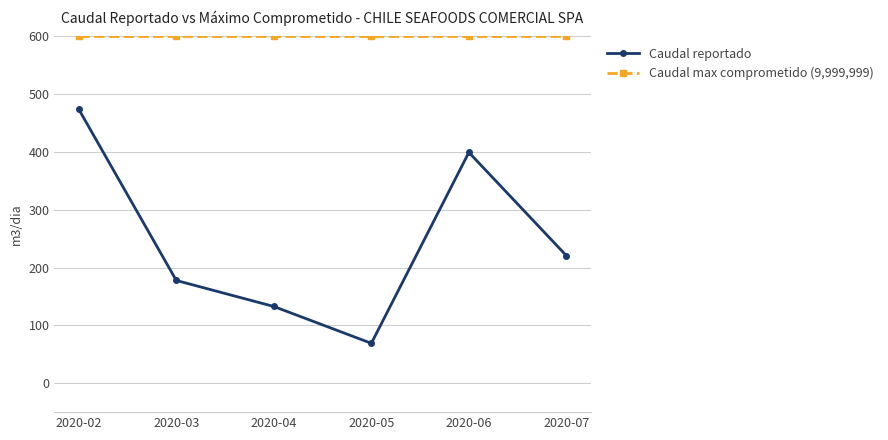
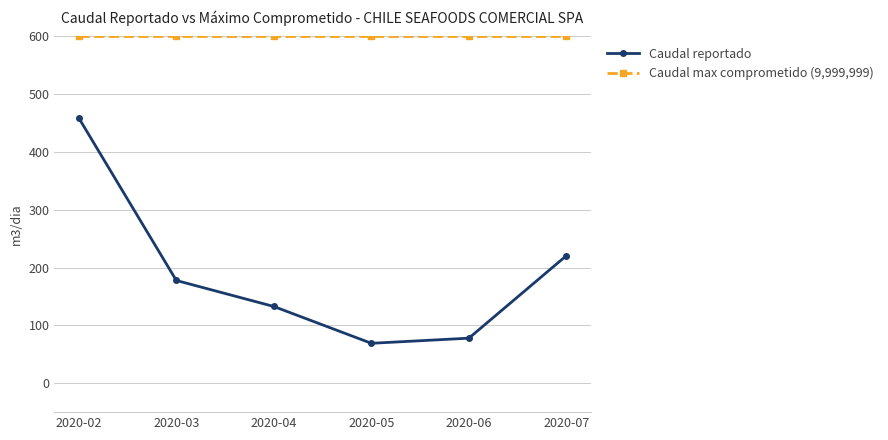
Caudal reportado, 2020-02: 470 -> 460
Caudal reportado, 2020-06: 400 -> 80
